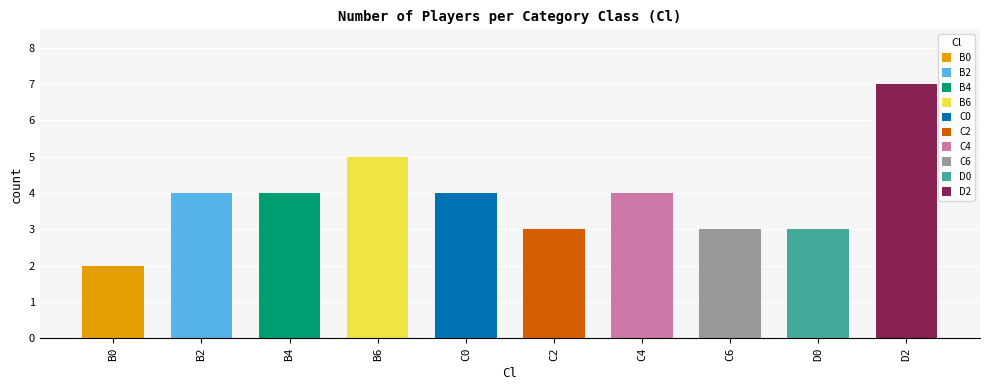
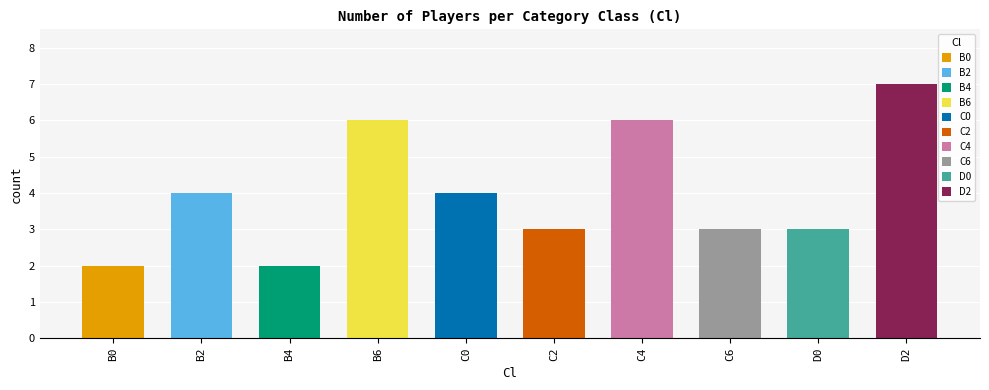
B4: 4 -> 2
B6: 5 -> 6
C4: 4 -> 6
